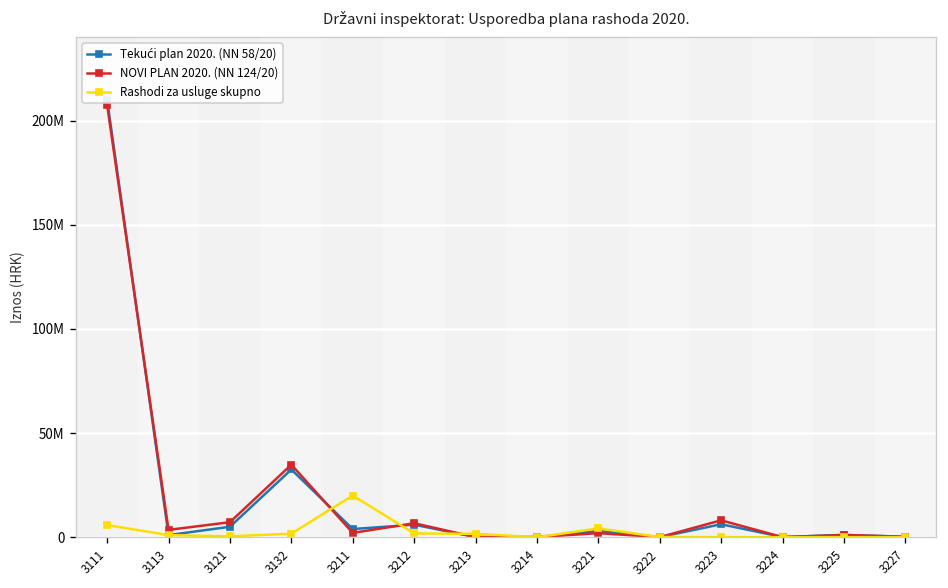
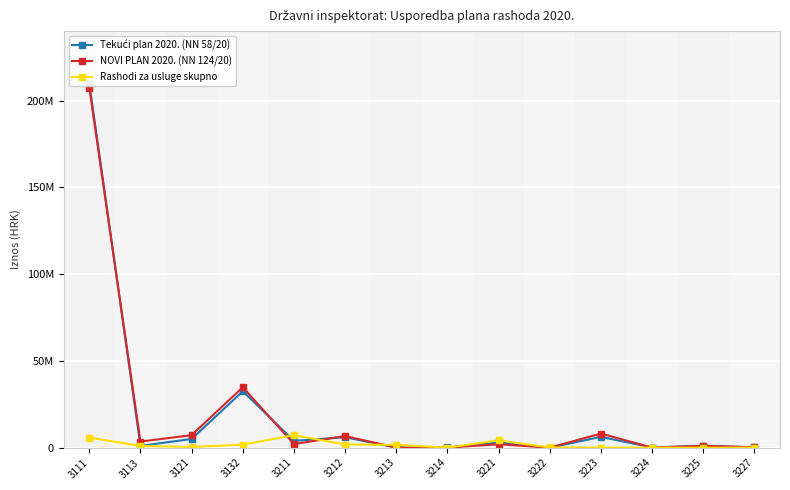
Rashodi za usluge skupno, 3211: 20000000 -> 7000000
